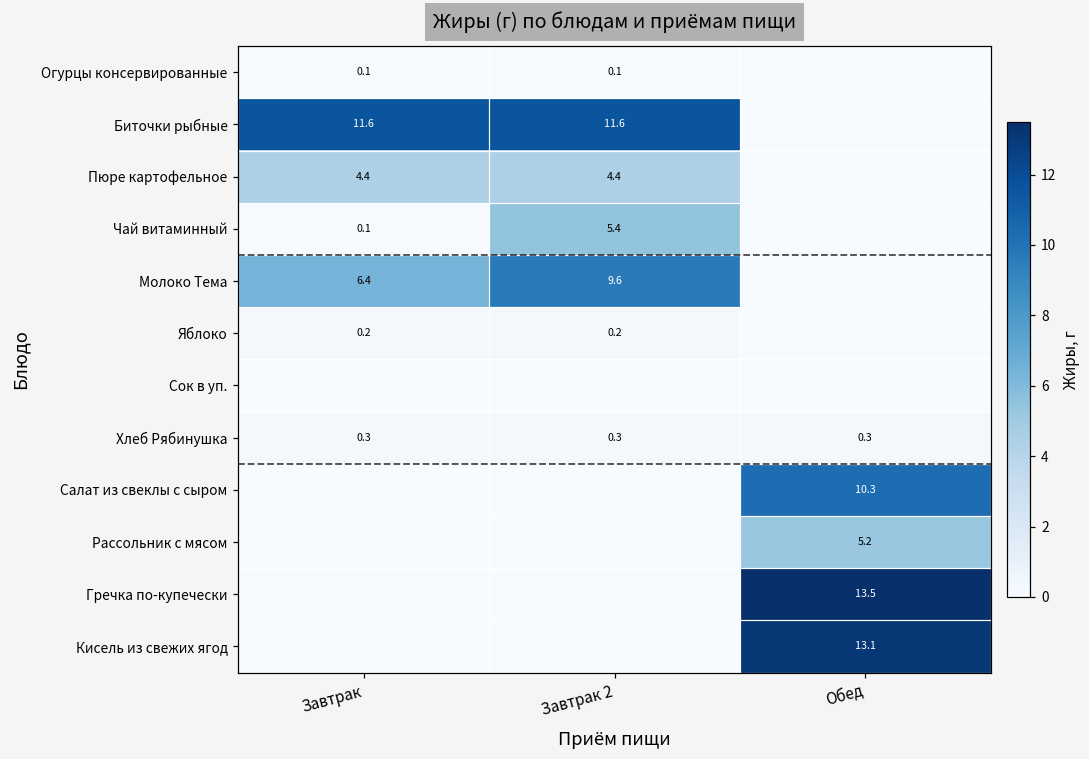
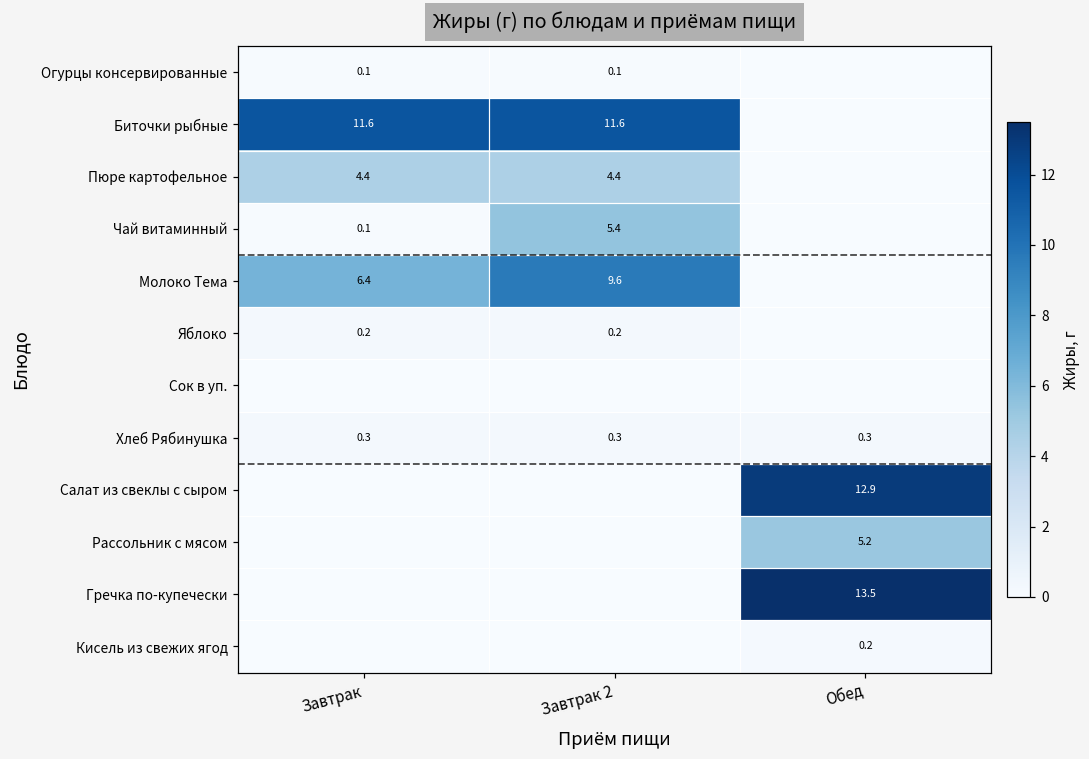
Салат из свеклы с сыром, Обед: 10.3 -> 12.9
Кисель из свежих ягод, Обед: 13.1 -> 0.2
